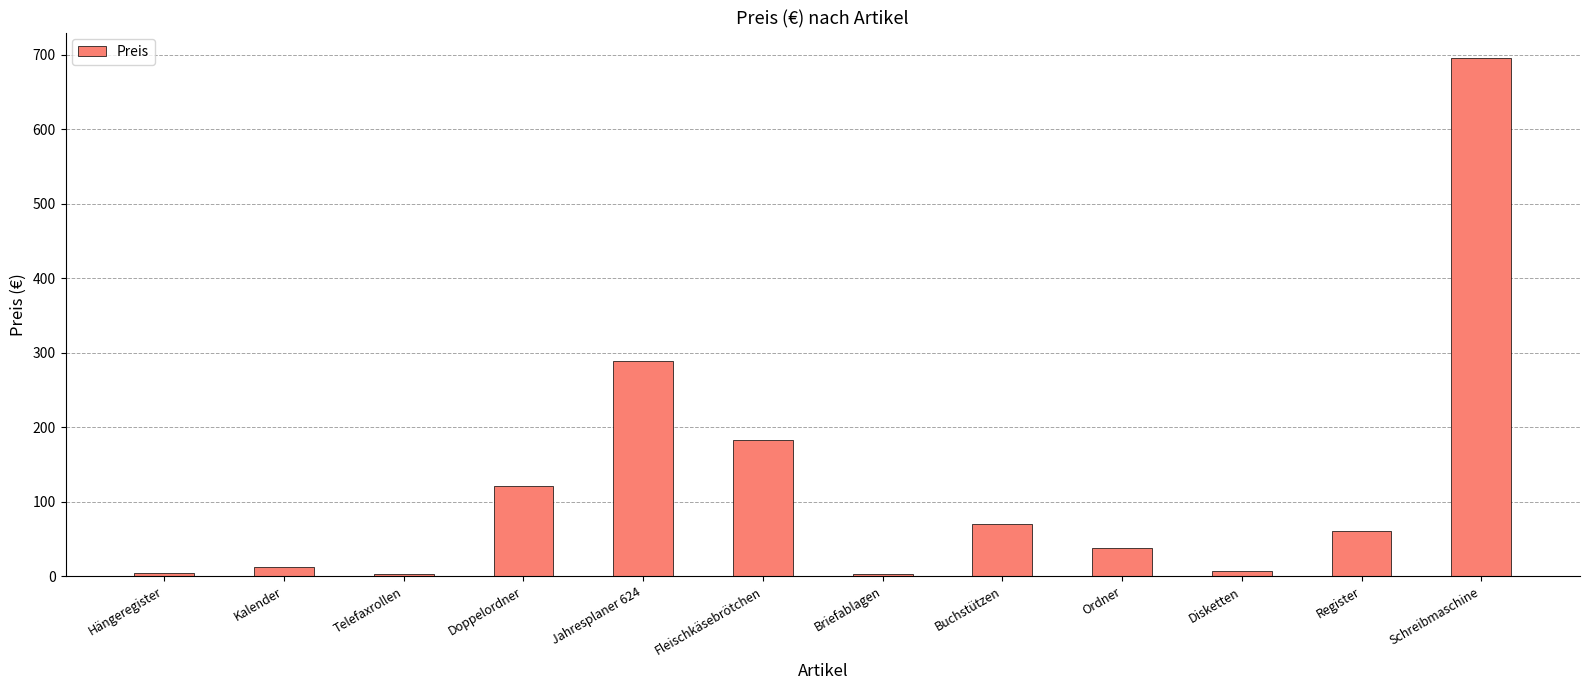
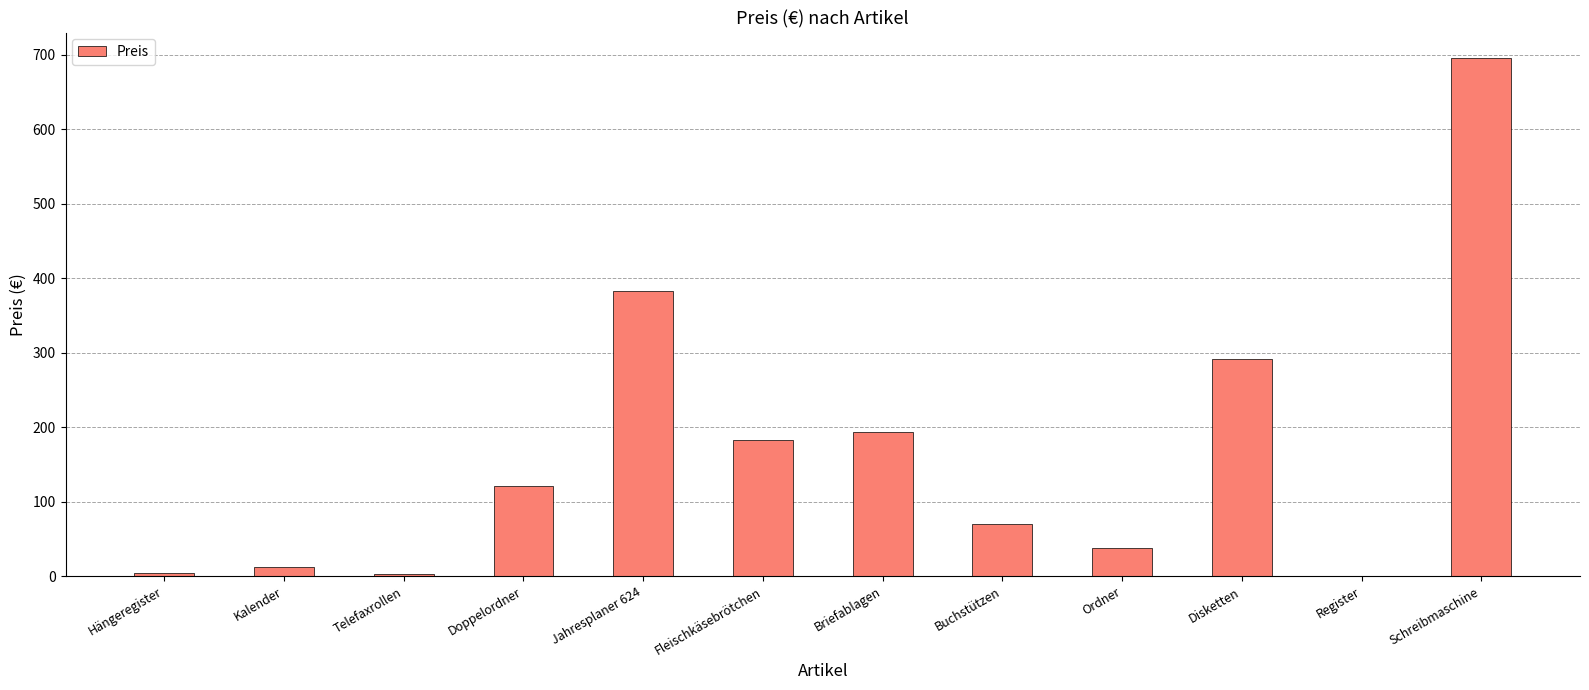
Jahresplaner 624: 290 -> 380
Briefablagen: 0 -> 190
Disketten: 10 -> 290
Register: 60 -> 0
